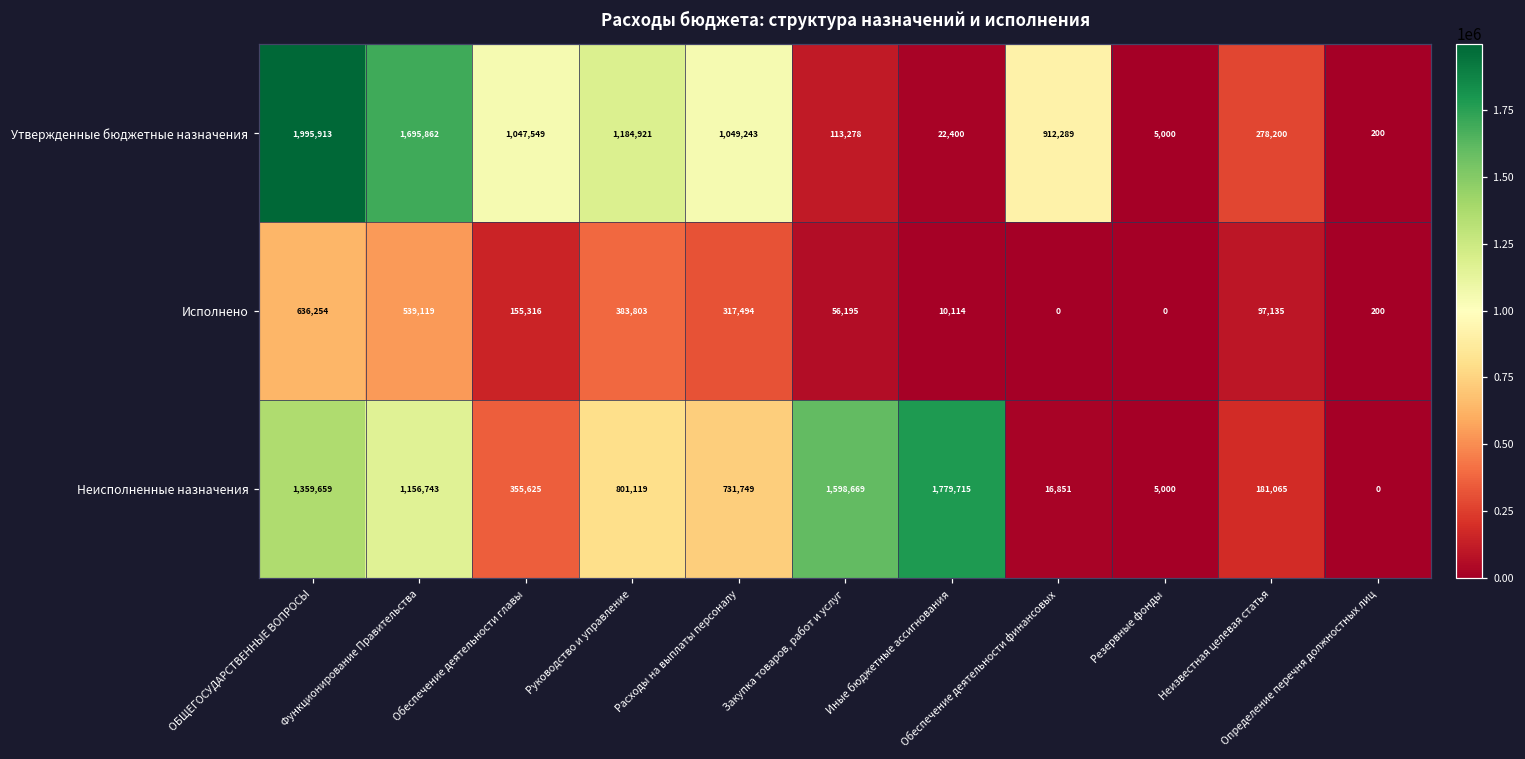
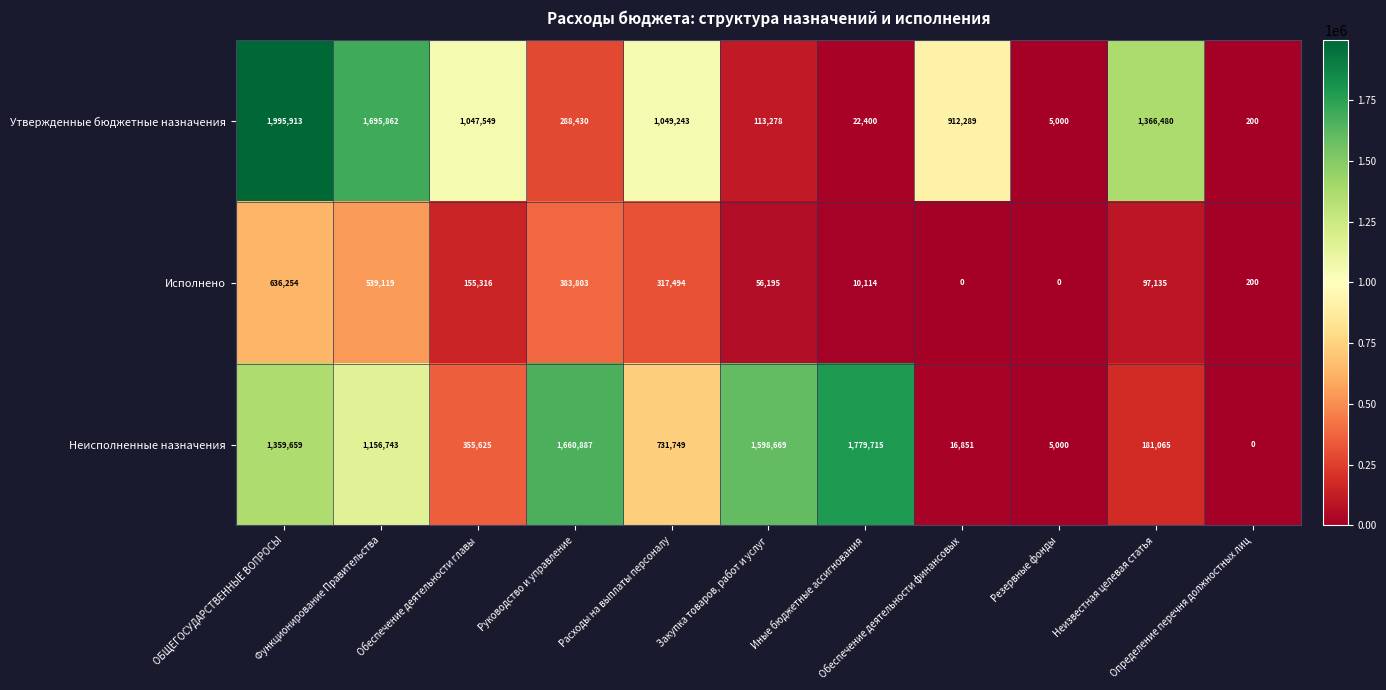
Утвержденные бюджетные назначения, Руководство и управление: 1,184,921 -> 288,430
Утвержденные бюджетные назначения, Неизвестная целевая статья: 278,200 -> 1,366,480
Неисполненные назначения, Руководство и управление: 801,119 -> 1,660,887
